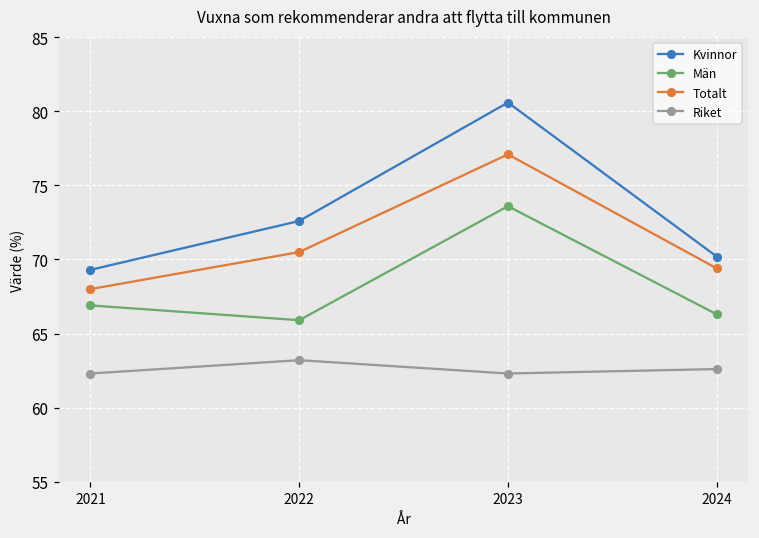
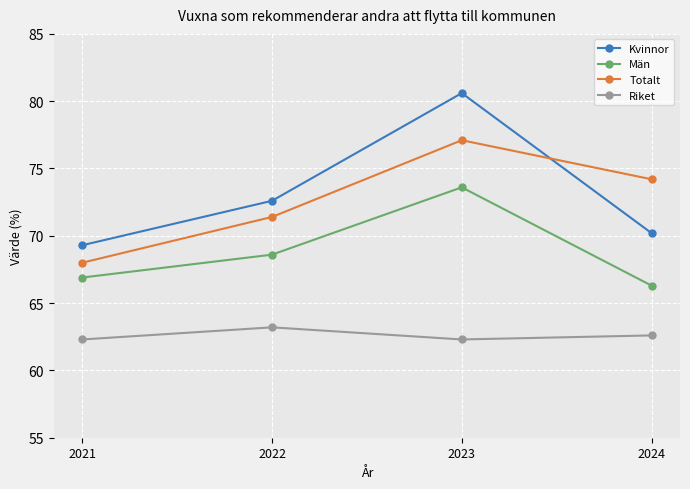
Män, 2022: 65.9 -> 68.6
Totalt, 2022: 70.5 -> 71.4
Totalt, 2024: 69.4 -> 74.2
